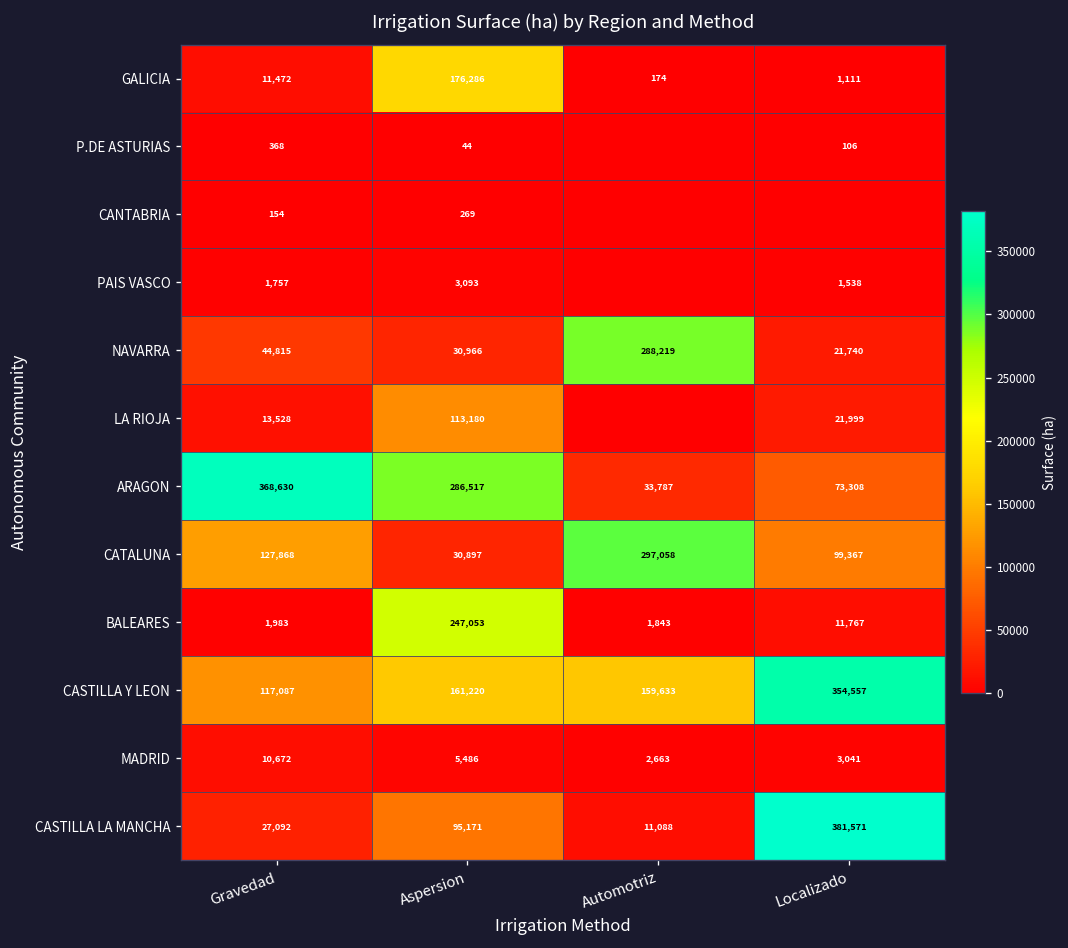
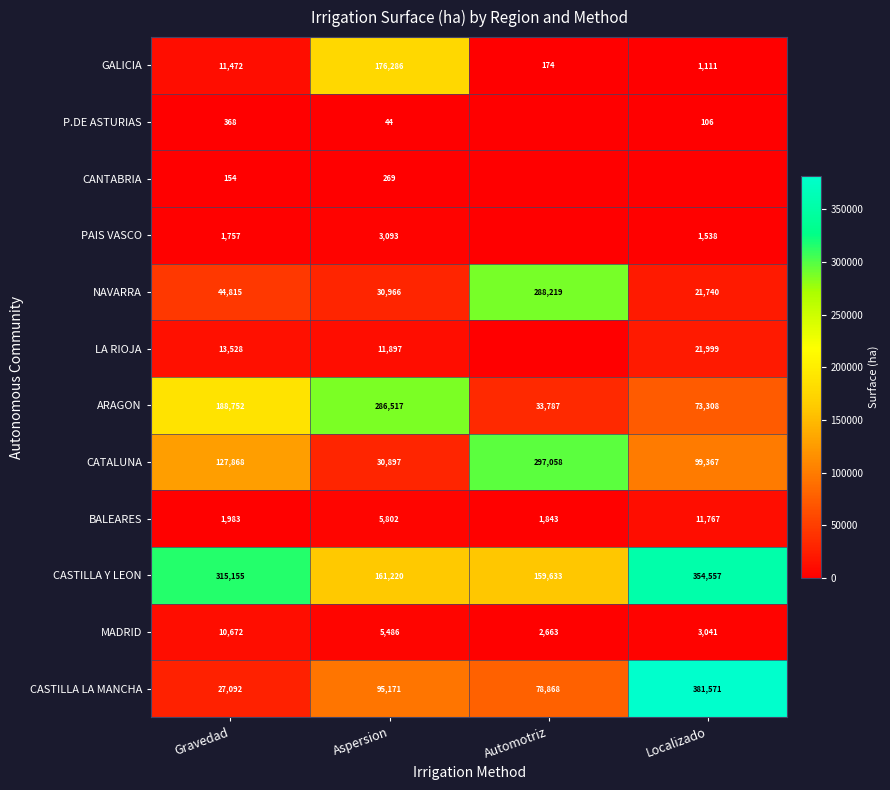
LA RIOJA, Aspersion: 113,180 -> 11,897
ARAGON, Gravedad: 368,630 -> 188,752
BALEARES, Aspersion: 247,053 -> 5,802
CASTILLA Y LEON, Gravedad: 117,087 -> 315,155
CASTILLA LA MANCHA, Automotriz: 11,088 -> 78,868
